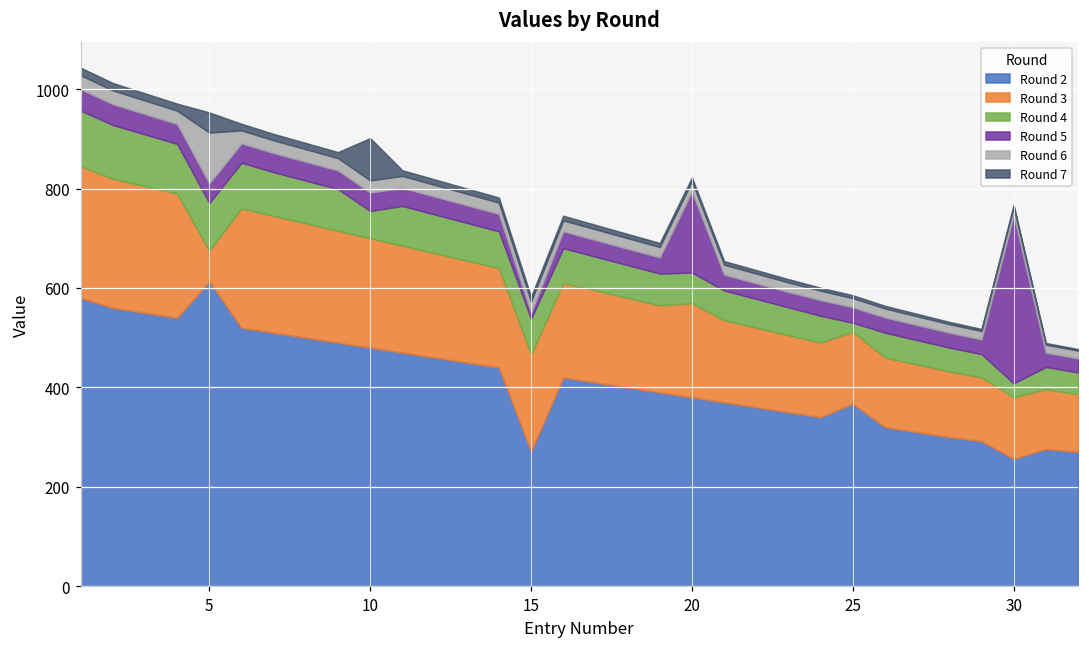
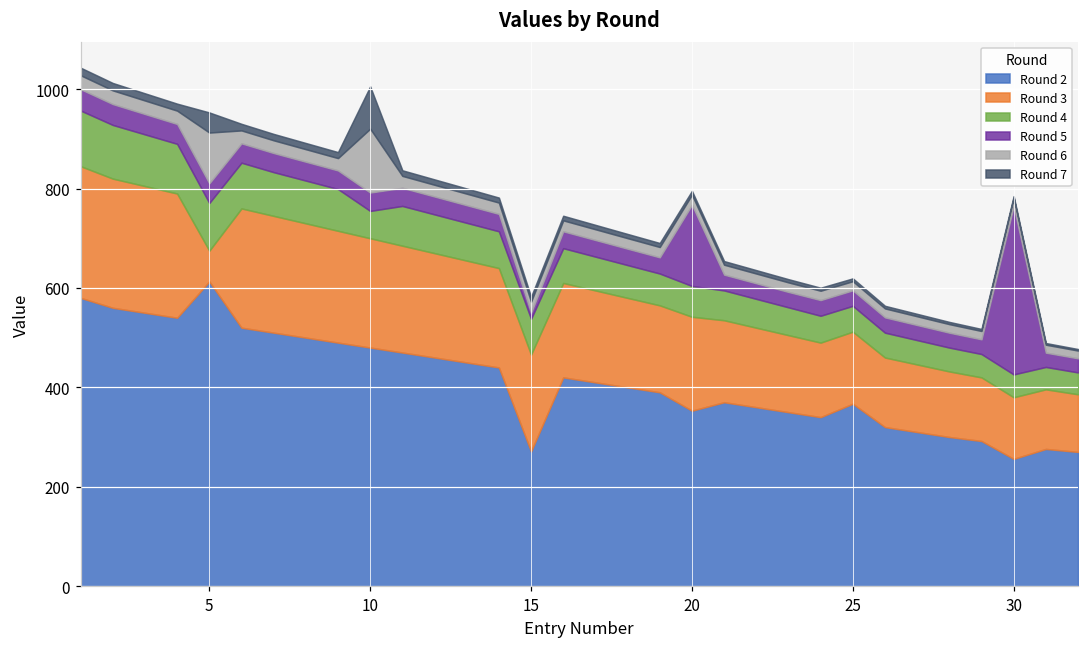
Round 6, 10: 20 -> 130
Round 2, 20: 380 -> 350
Round 4, 25: 20 -> 50
Round 4, 30: 30 -> 50
